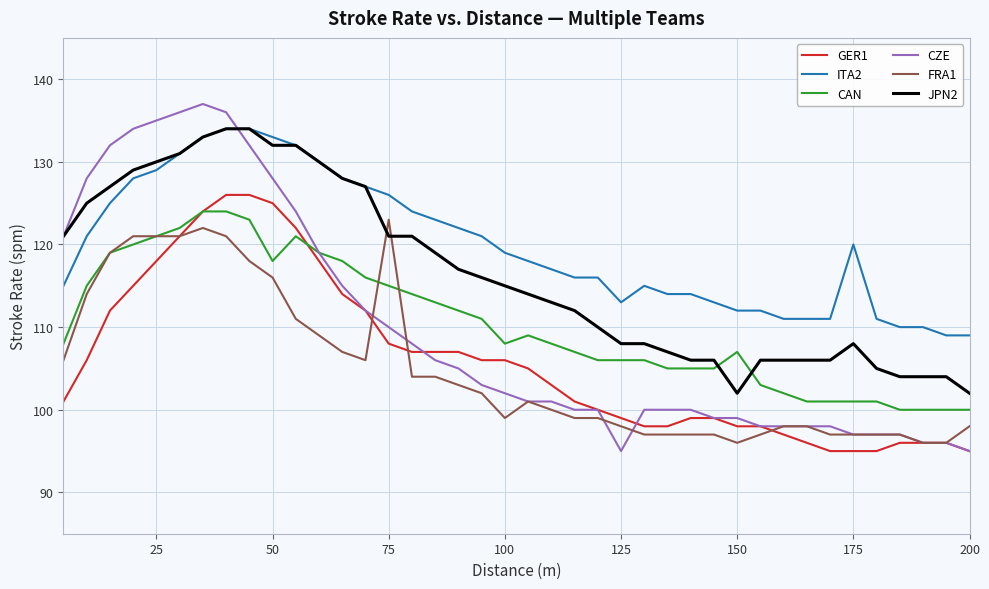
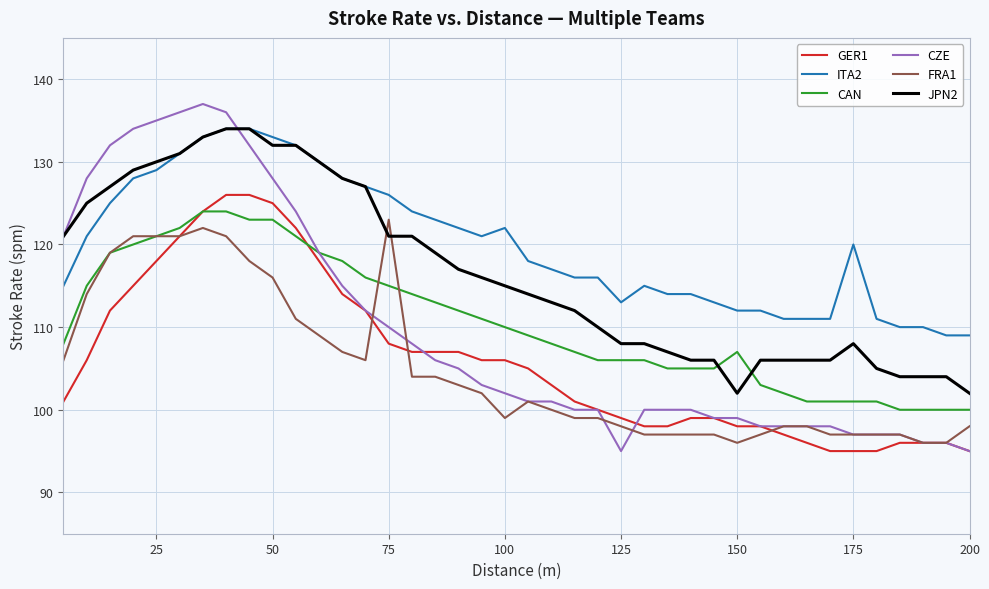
CAN, 50: 118 -> 123
ITA2, 100: 119 -> 122
CAN, 100: 108 -> 110
